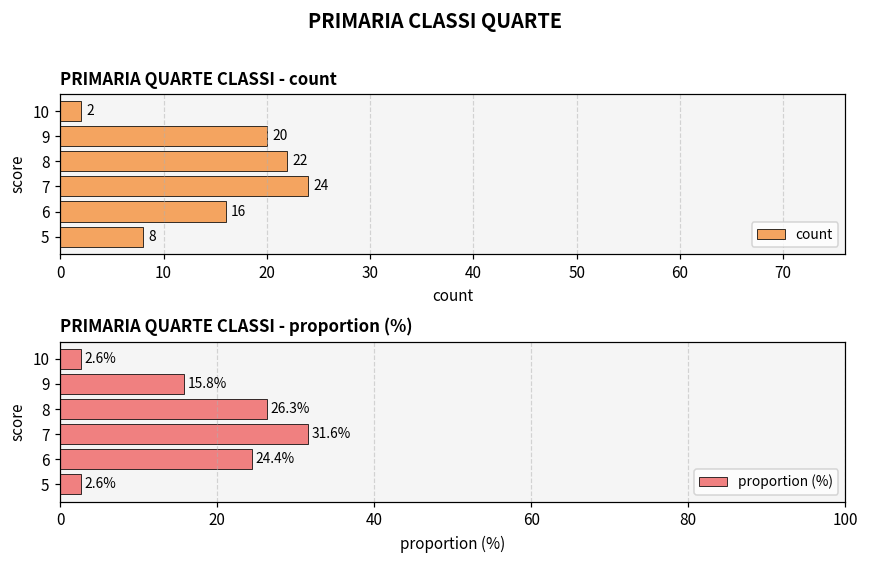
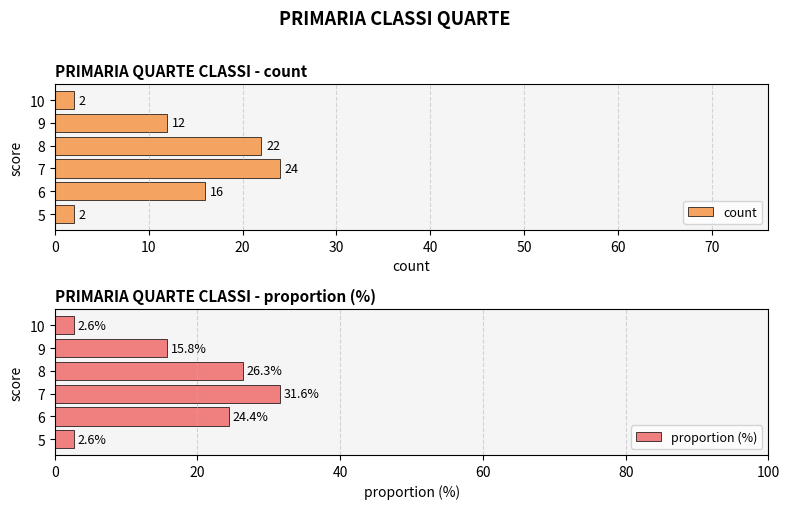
PRIMARIA QUARTE CLASSI - count, 9: 20 -> 12
PRIMARIA QUARTE CLASSI - count, 5: 8 -> 2
